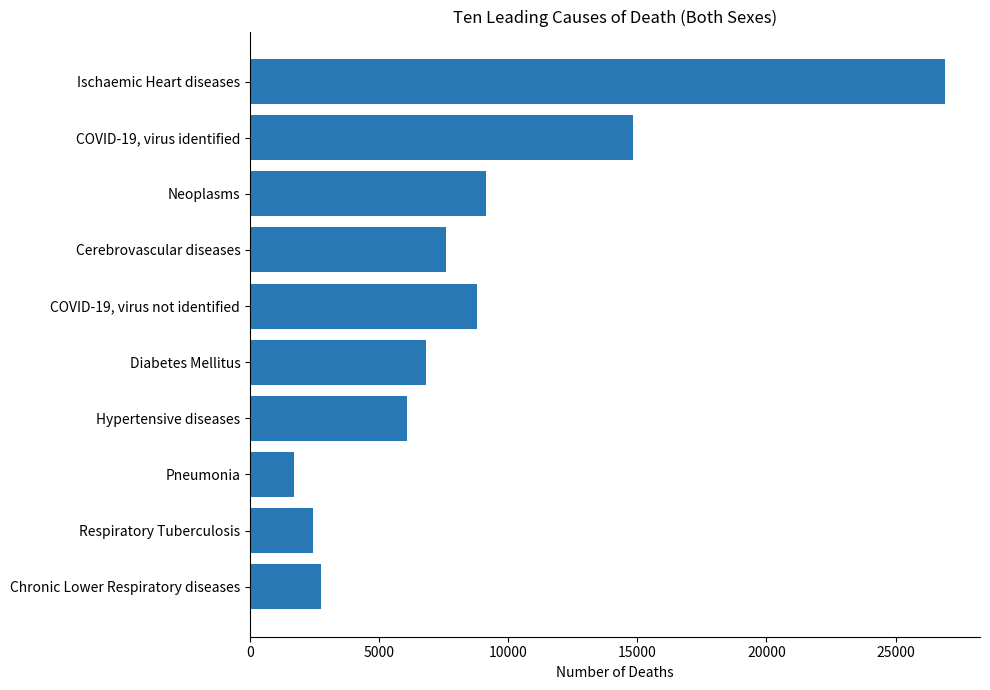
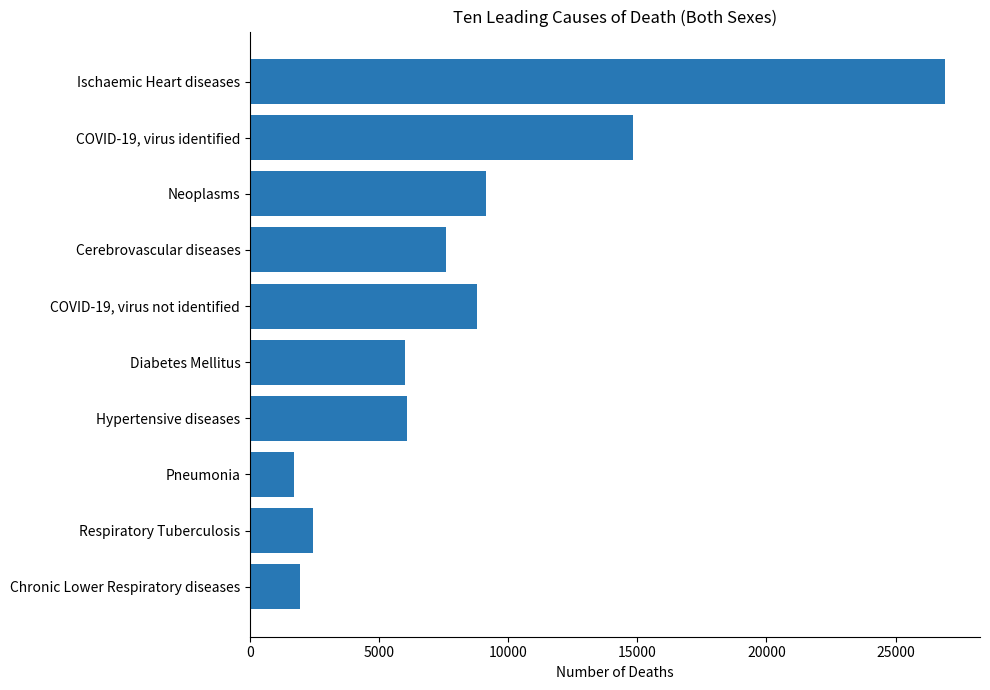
Diabetes Mellitus: 6800 -> 6000
Chronic Lower Respiratory diseases: 2800 -> 1900
